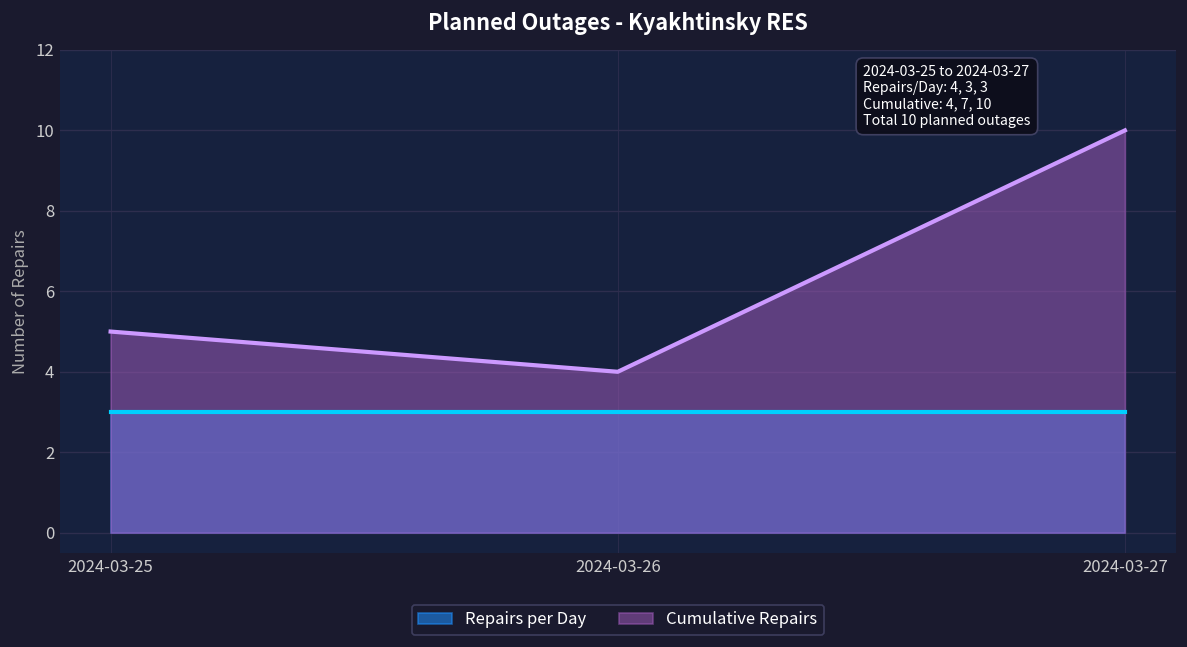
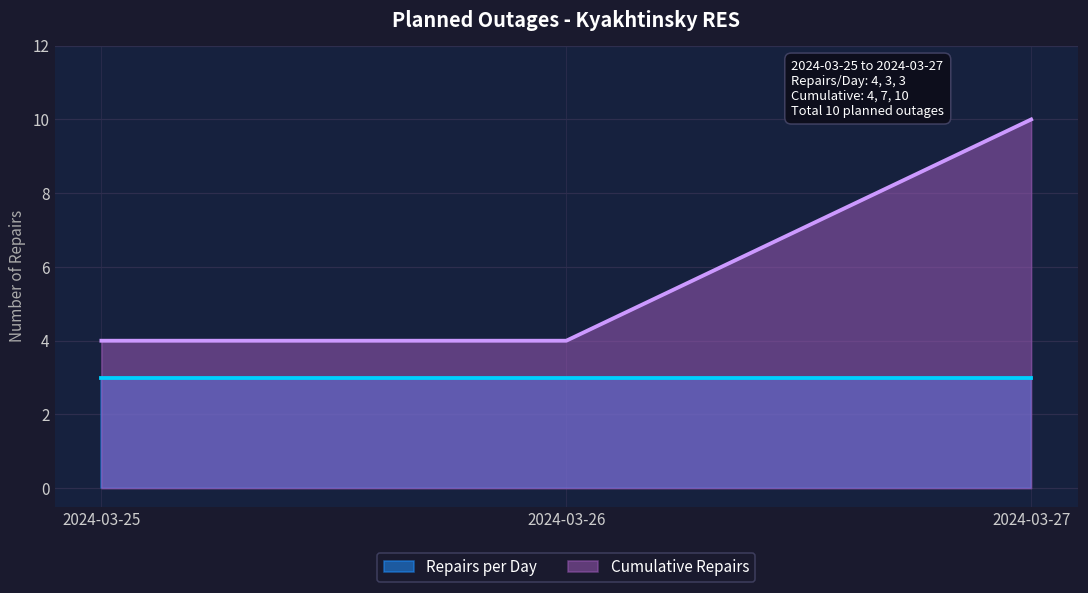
Cumulative Repairs, 2024-03-25: 5 -> 4
